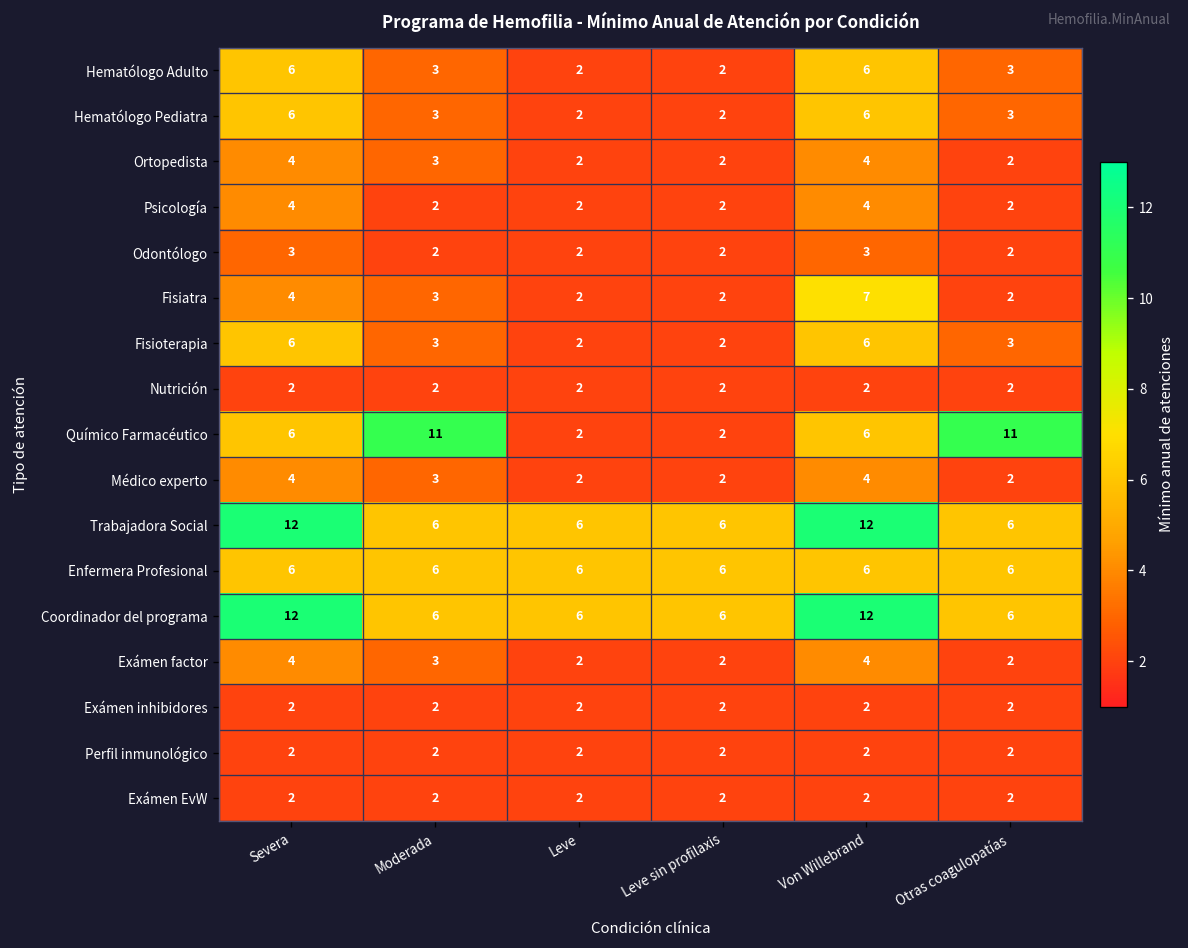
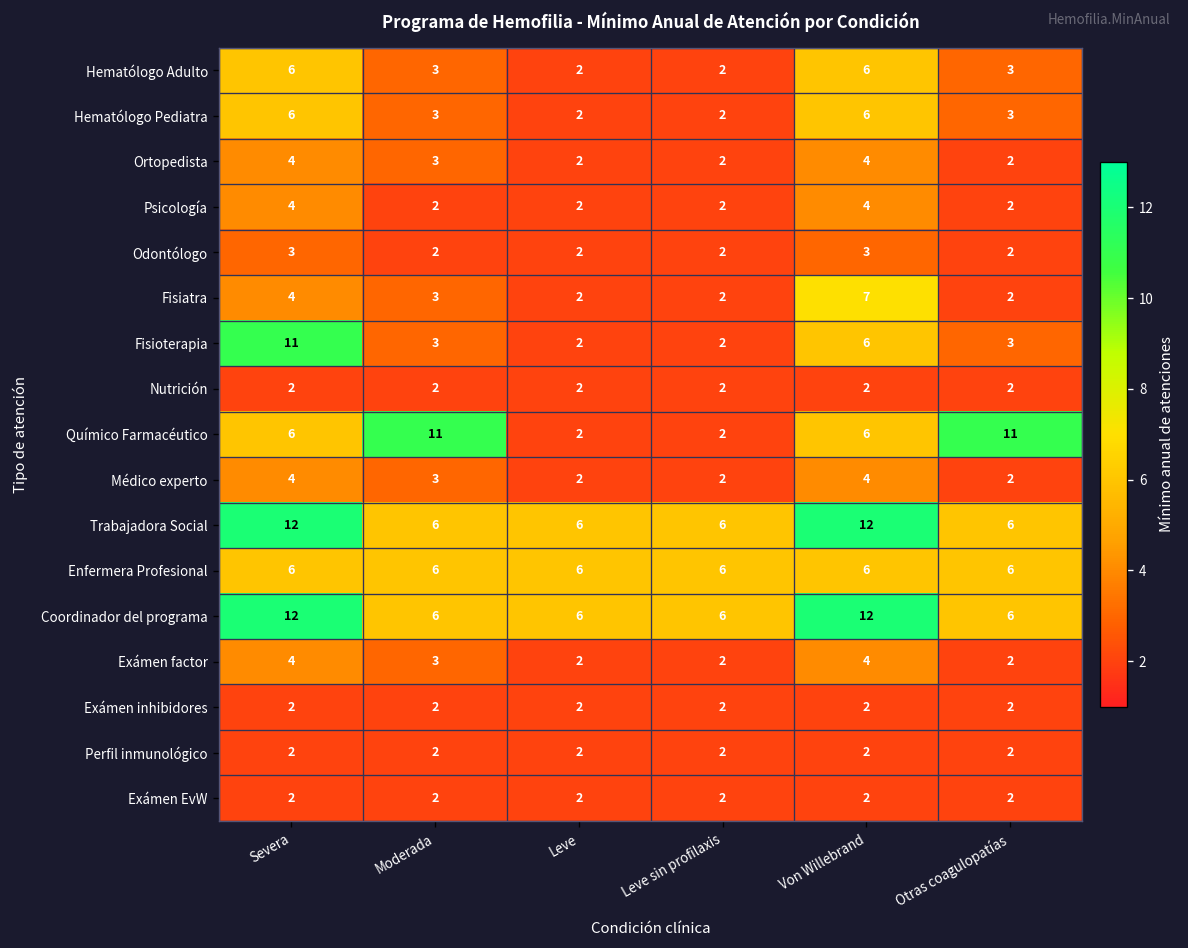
Fisioterapia, Severa: 6 -> 11
